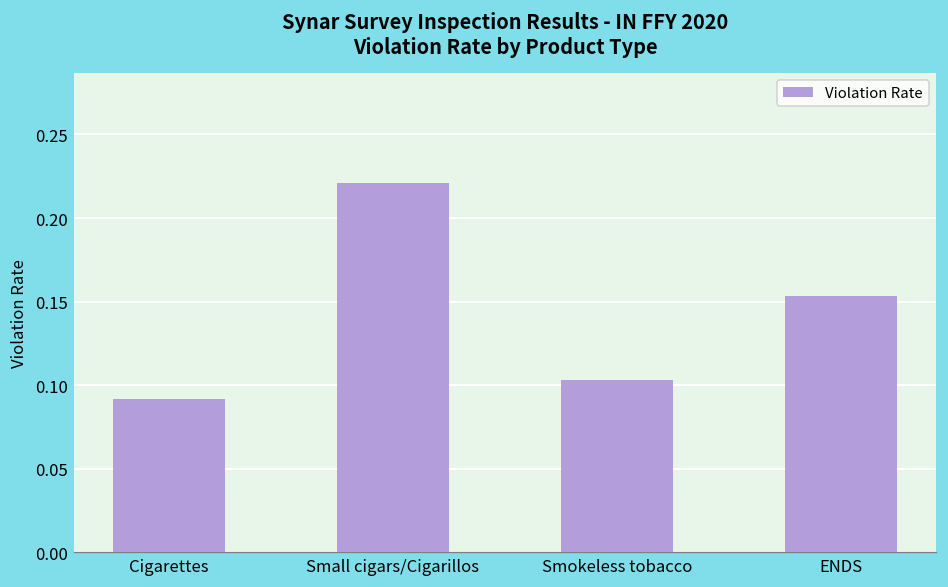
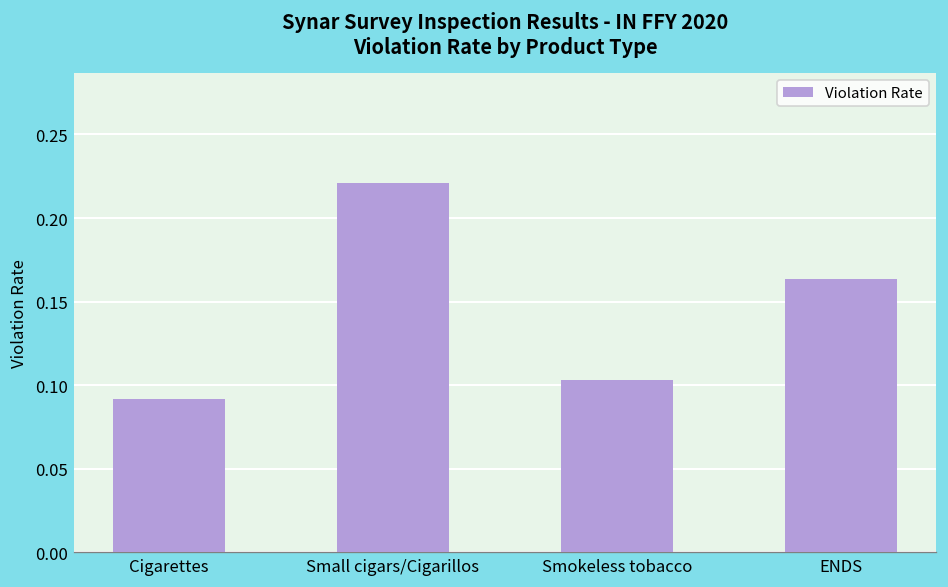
ENDS: 0.153 -> 0.164
